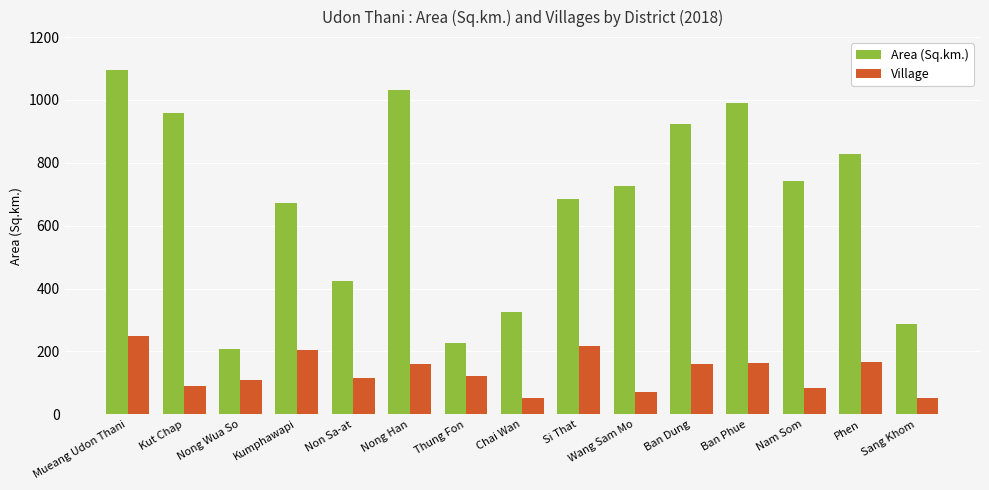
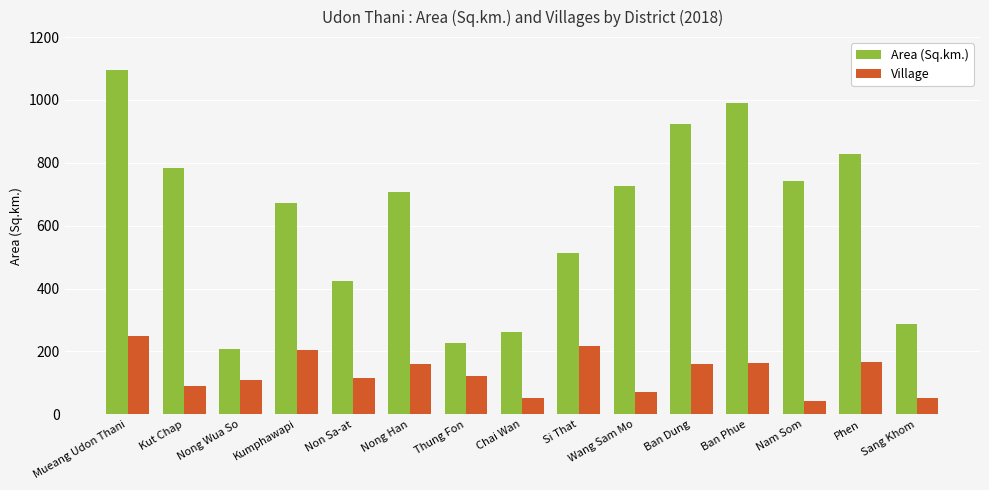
Area (Sq.km.), Kut Chap: 960 -> 790
Area (Sq.km.), Nong Han: 1030 -> 710
Area (Sq.km.), Chai Wan: 330 -> 260
Area (Sq.km.), Si That: 680 -> 510
Village, Nam Som: 80 -> 40
